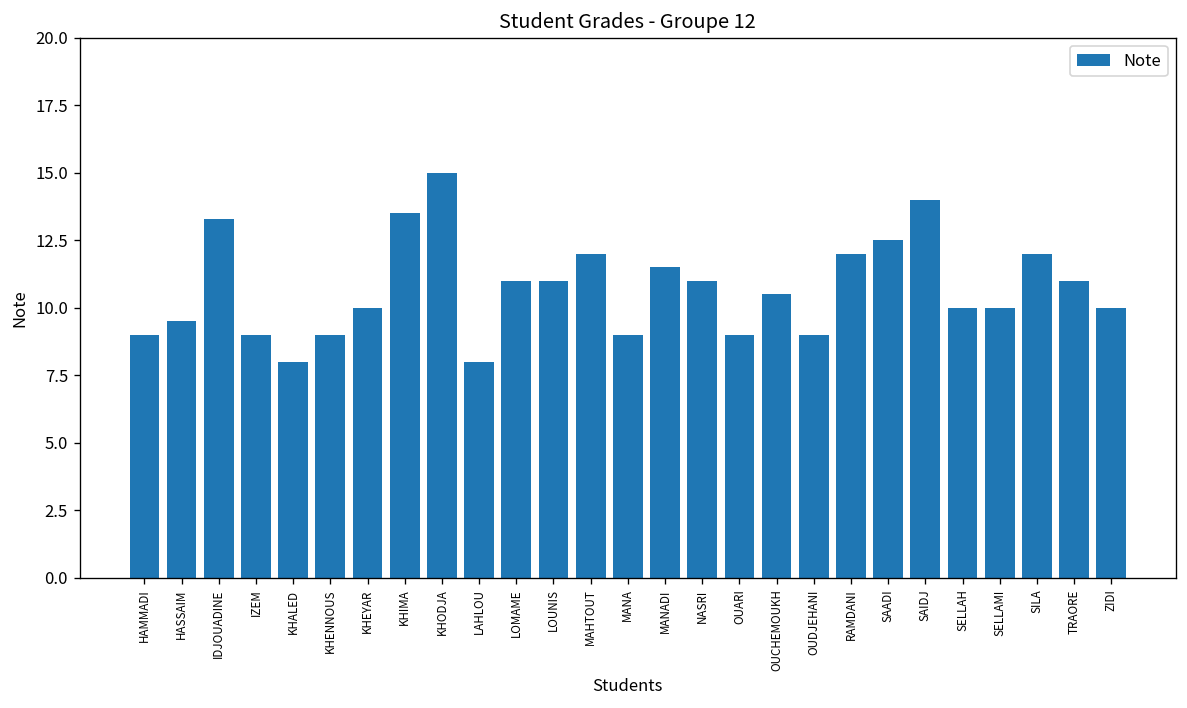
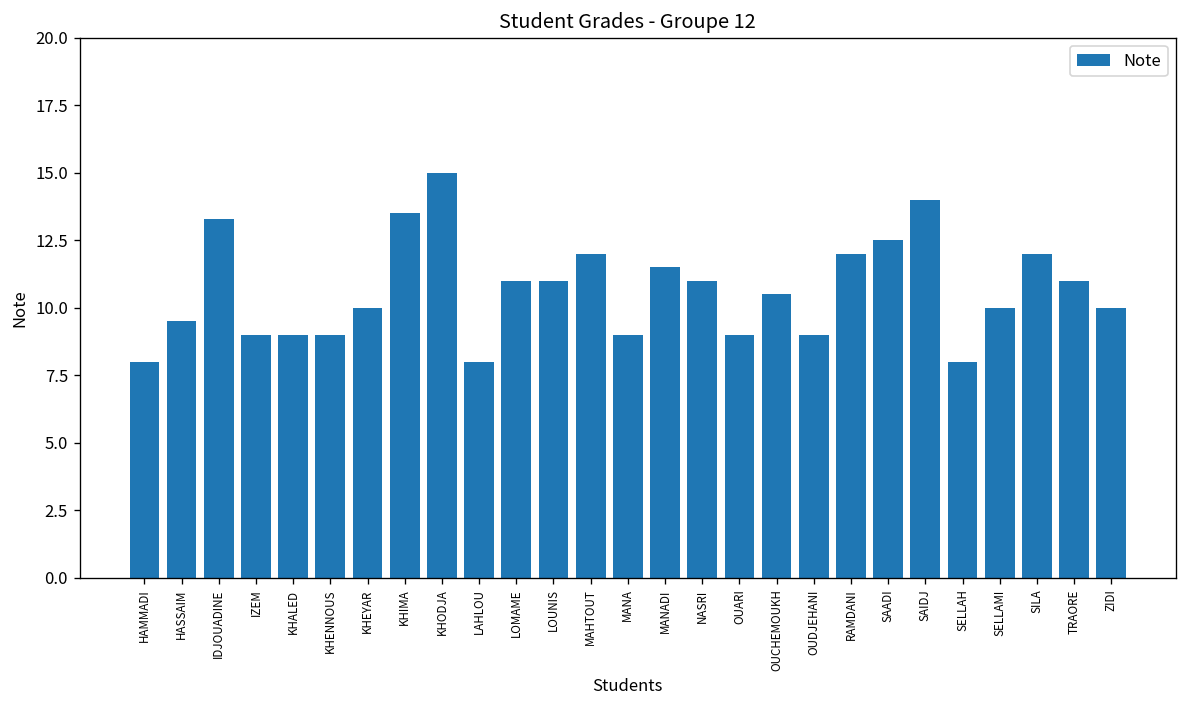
HAMMADI: 9 -> 8
KHALED: 8 -> 9
SELLAH: 10 -> 8
